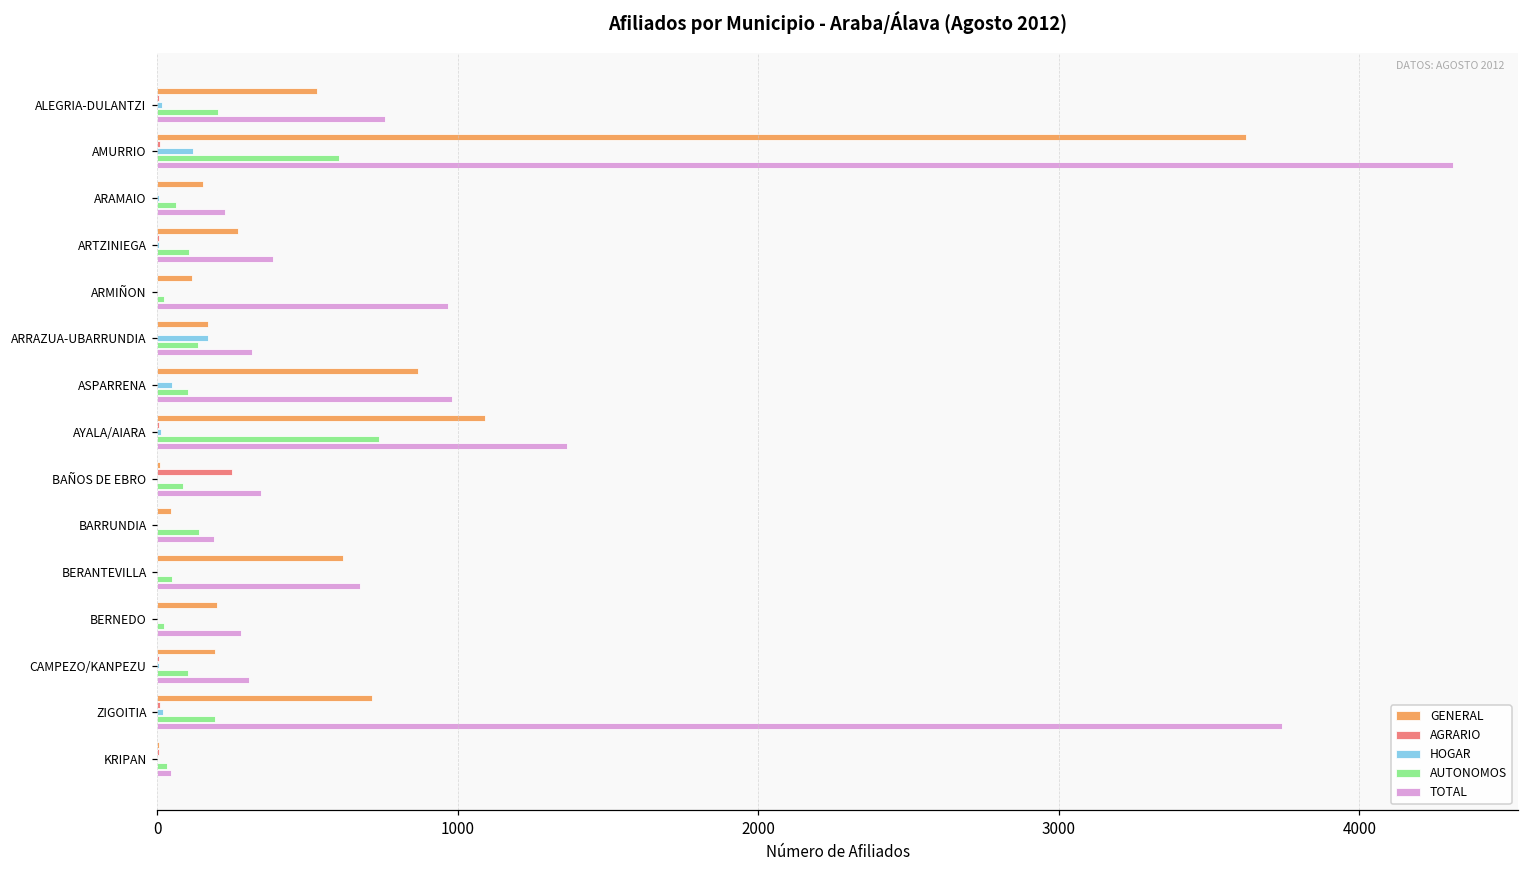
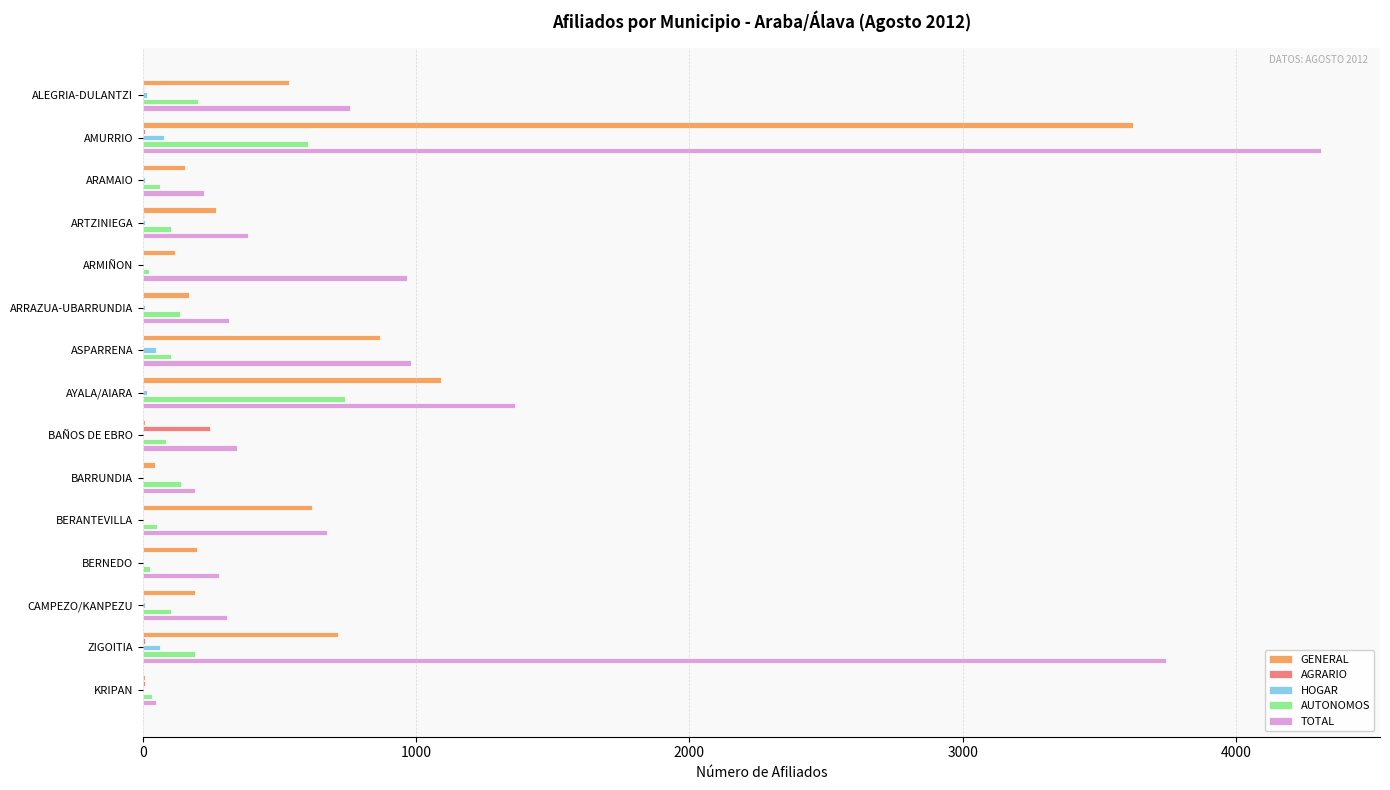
HOGAR, AMURRIO: 120 -> 80
HOGAR, ARRAZUA-UBARRUNDIA: 170 -> 10
HOGAR, ZIGOITIA: 20 -> 60
